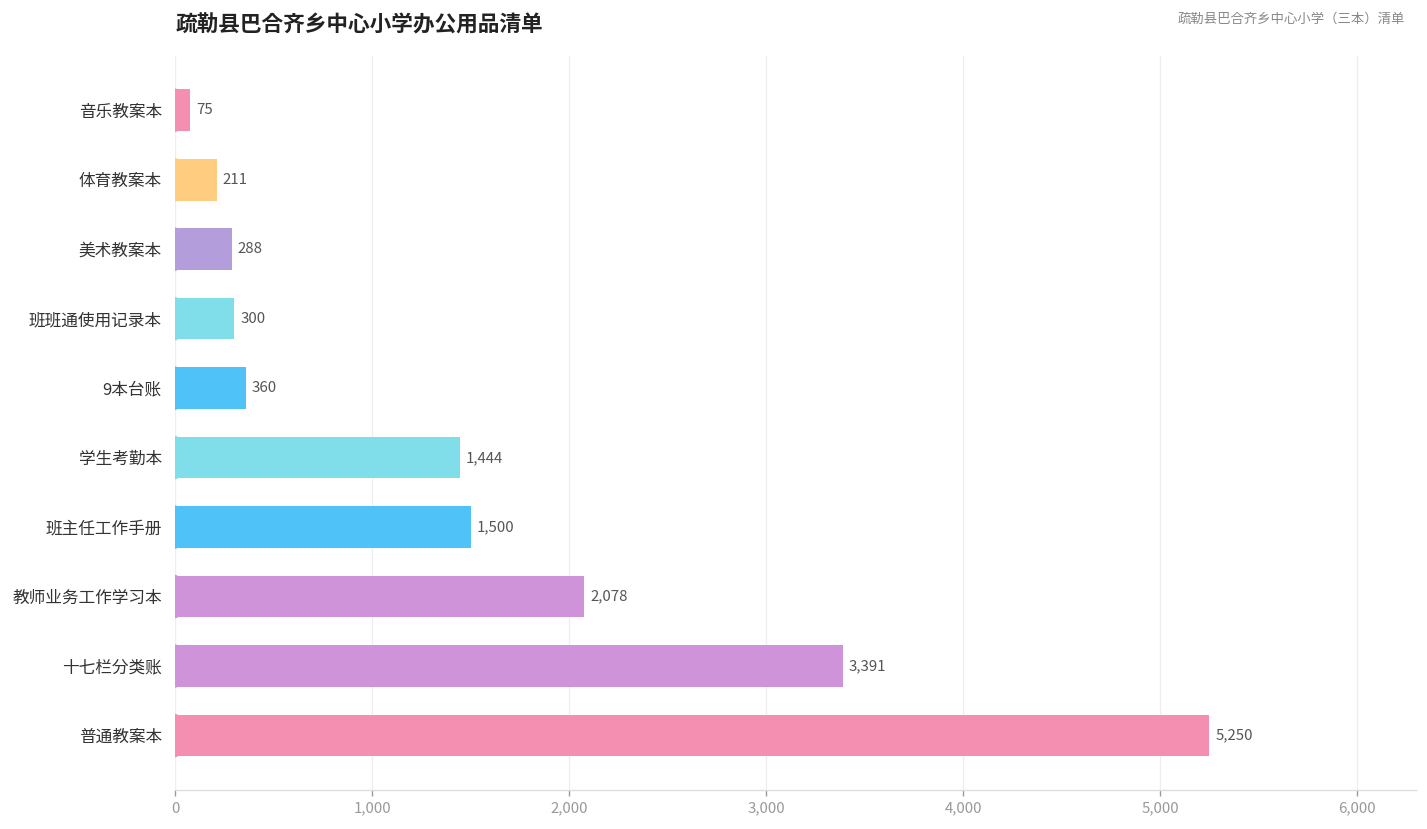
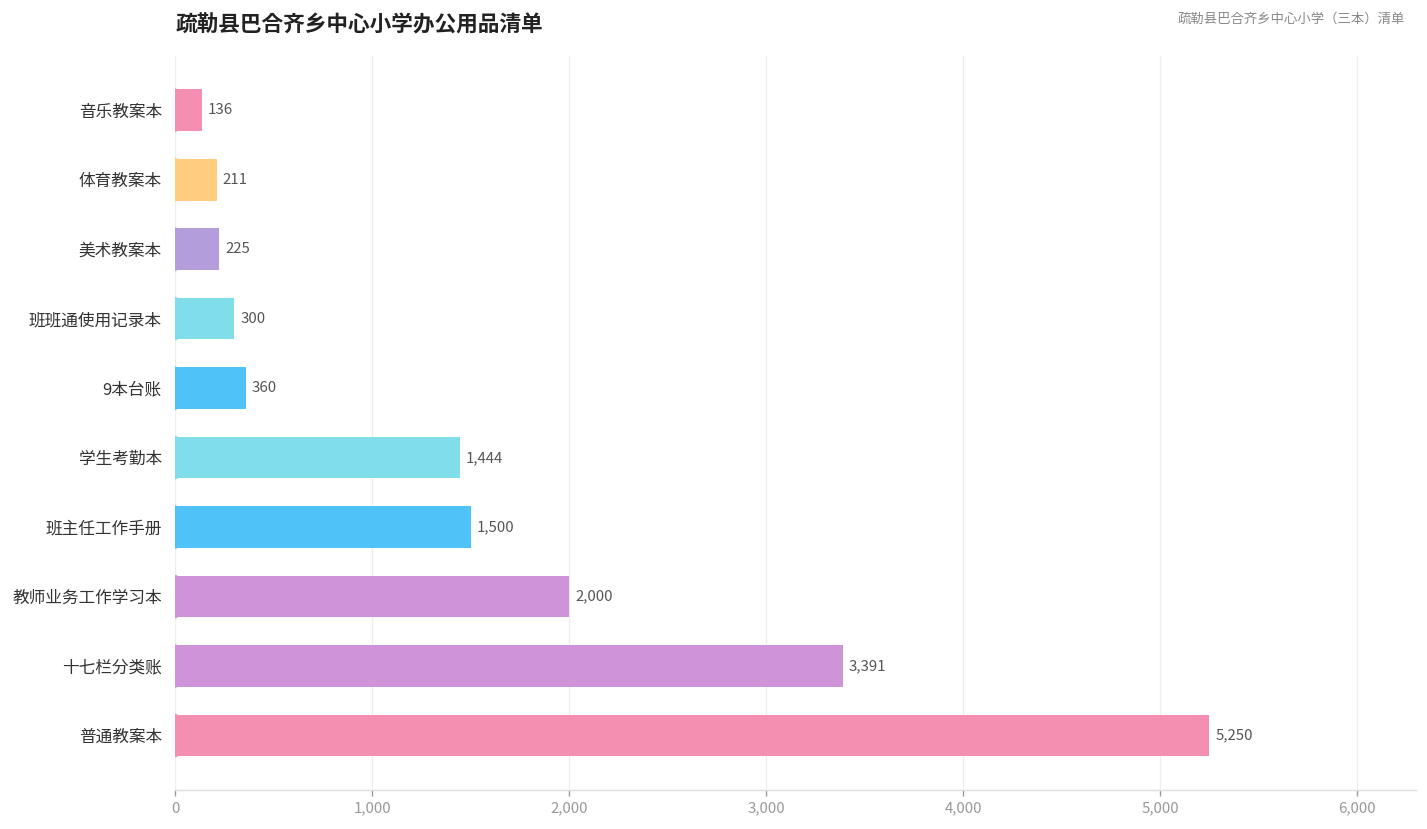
音乐教案本: 75 -> 136
美术教案本: 288 -> 225
教师业务工作学习本: 2,078 -> 2,000
